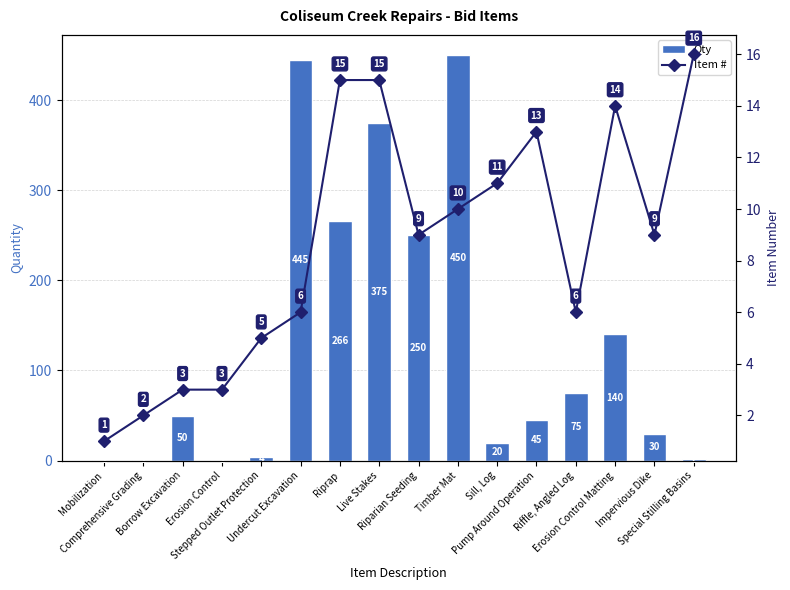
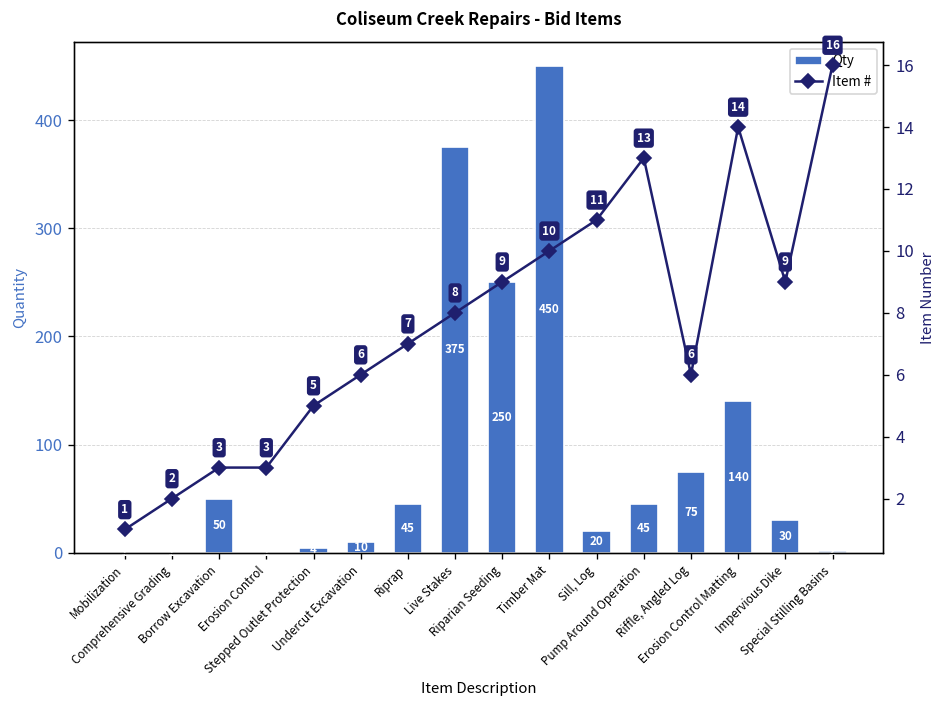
Qty, Undercut Excavation: 445 -> 10
Qty, Riprap: 266 -> 45
Item #, Riprap: 15 -> 7
Item #, Live Stakes: 15 -> 8
